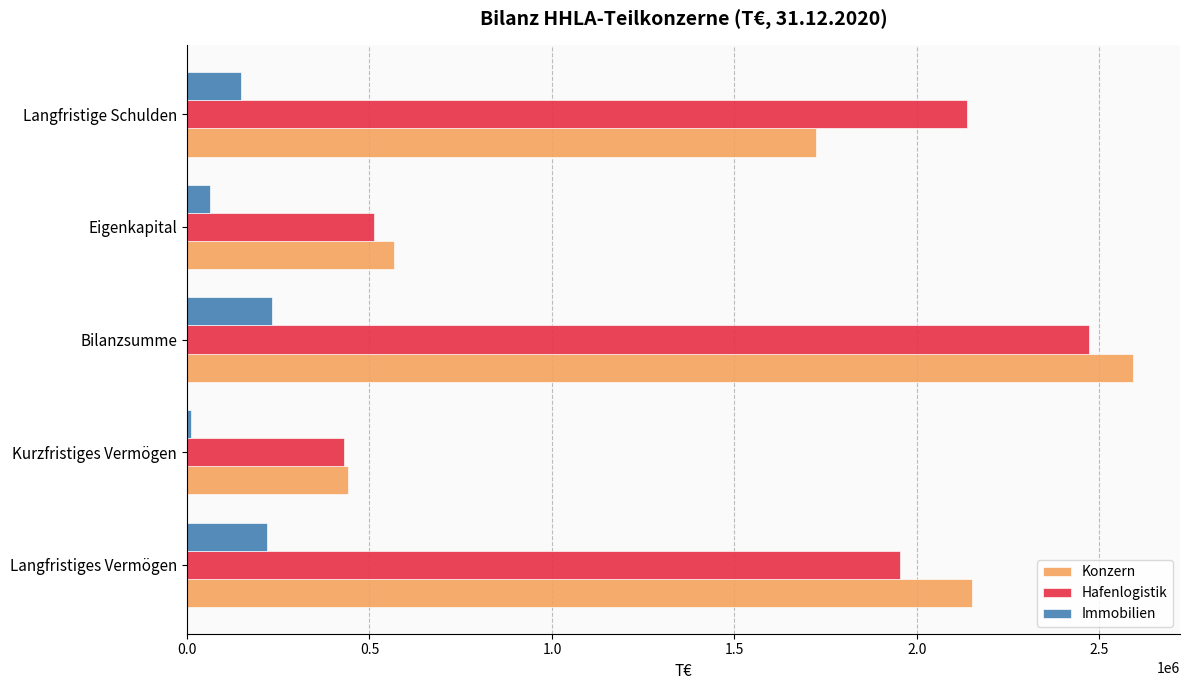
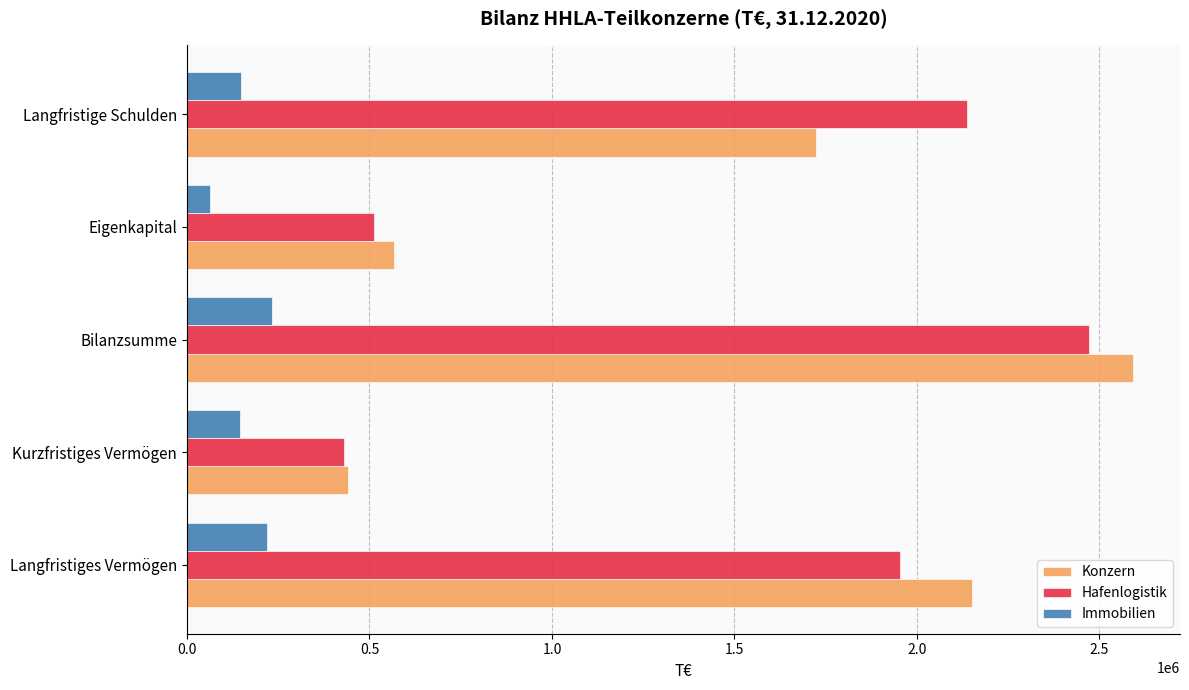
Immobilien, Kurzfristiges Vermögen: 10000 -> 150000
